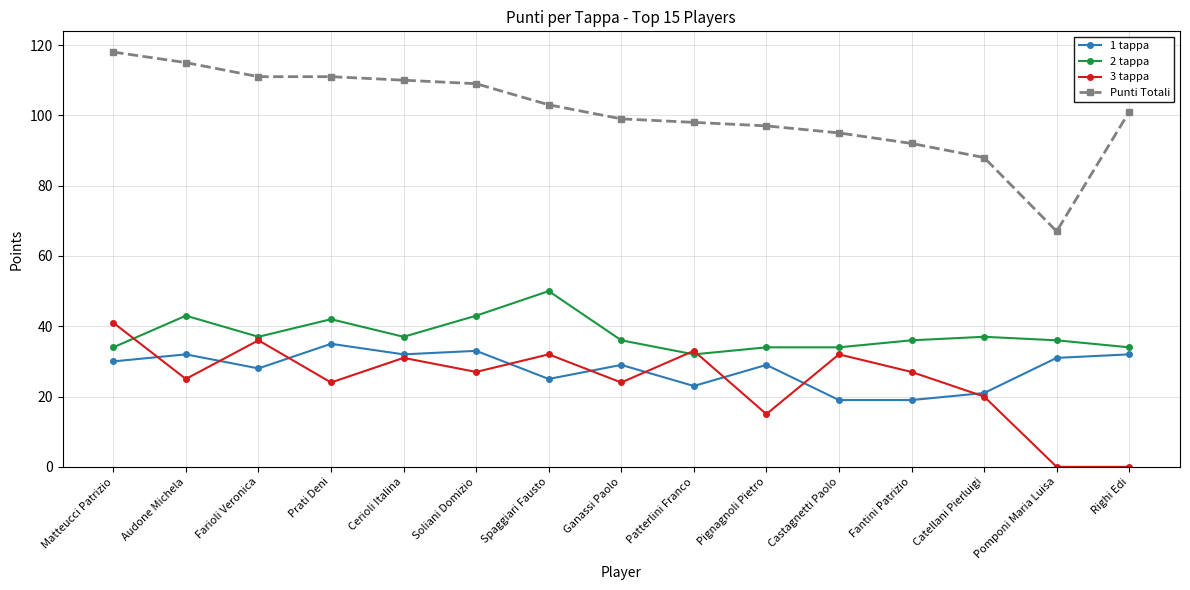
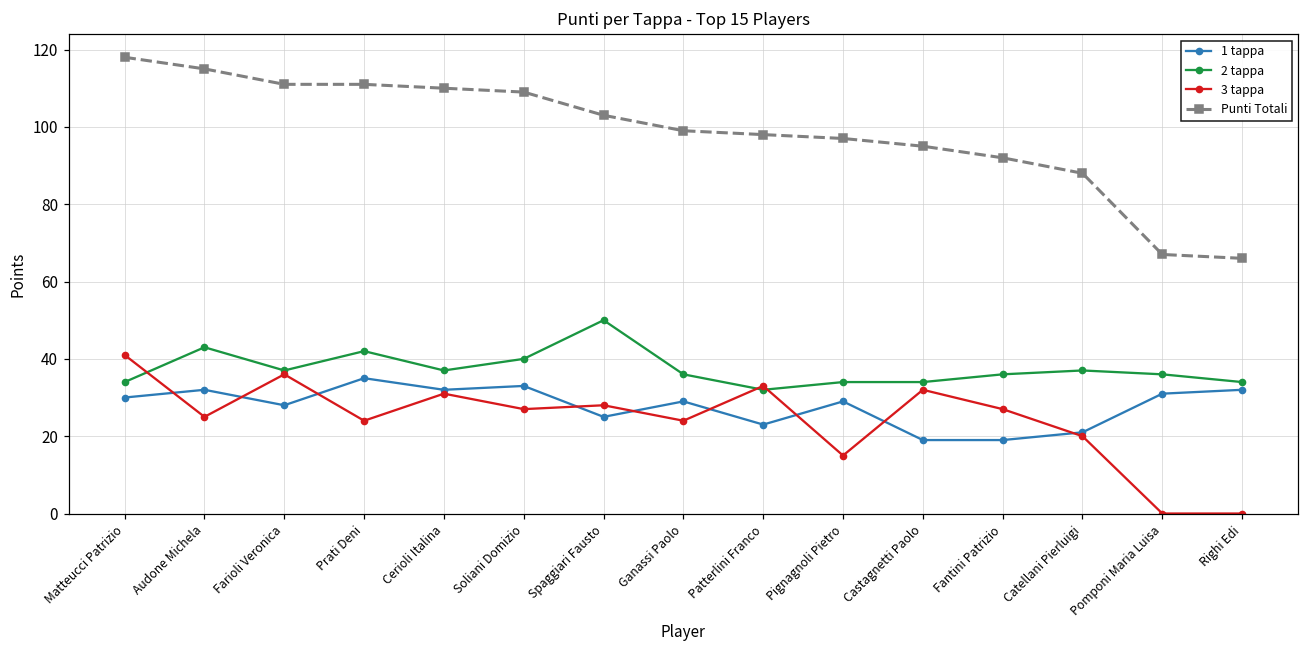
2 tappa, Soliani Domizio: 43 -> 40
3 tappa, Spaggiari Fausto: 32 -> 28
Punti Totali, Righi Edi: 101 -> 66
